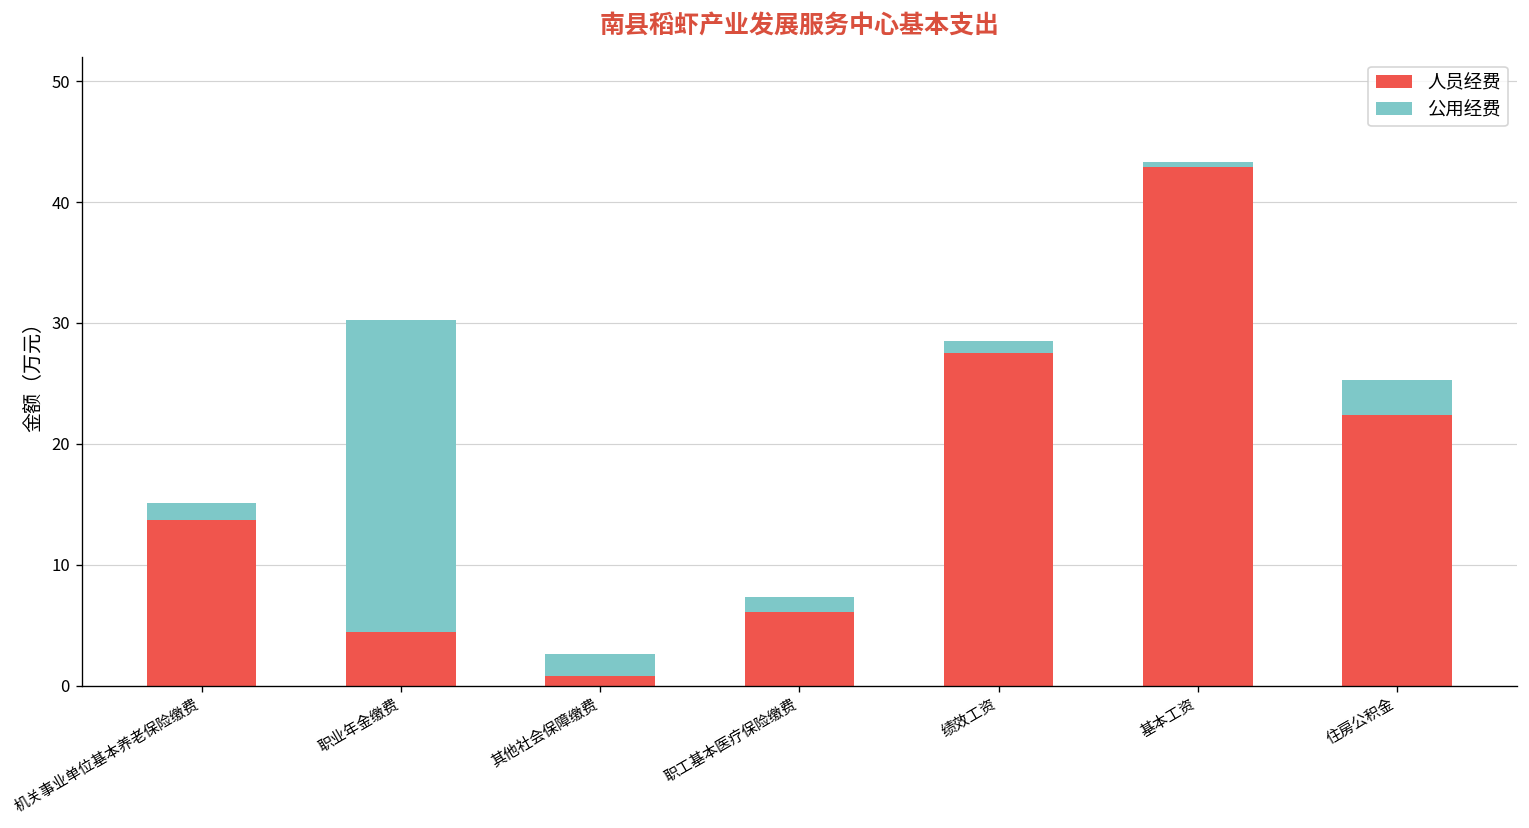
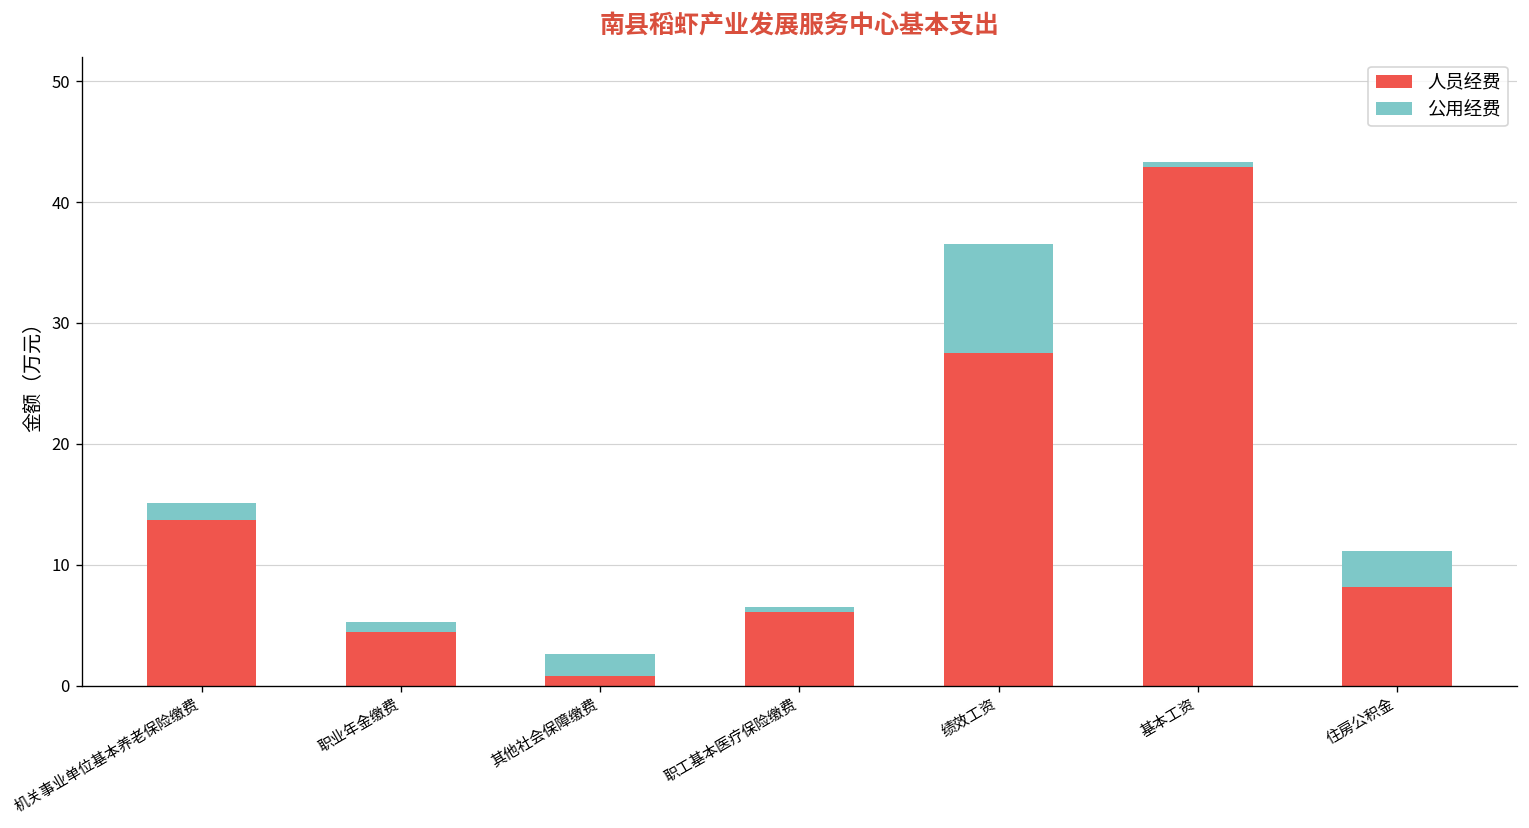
公用经费, 职业年金缴费: 25.8 -> 0.9
公用经费, 职工基本医疗保险缴费: 1.2 -> 0.4
公用经费, 绩效工资: 1 -> 9
人员经费, 住房公积金: 22.4 -> 8.2
